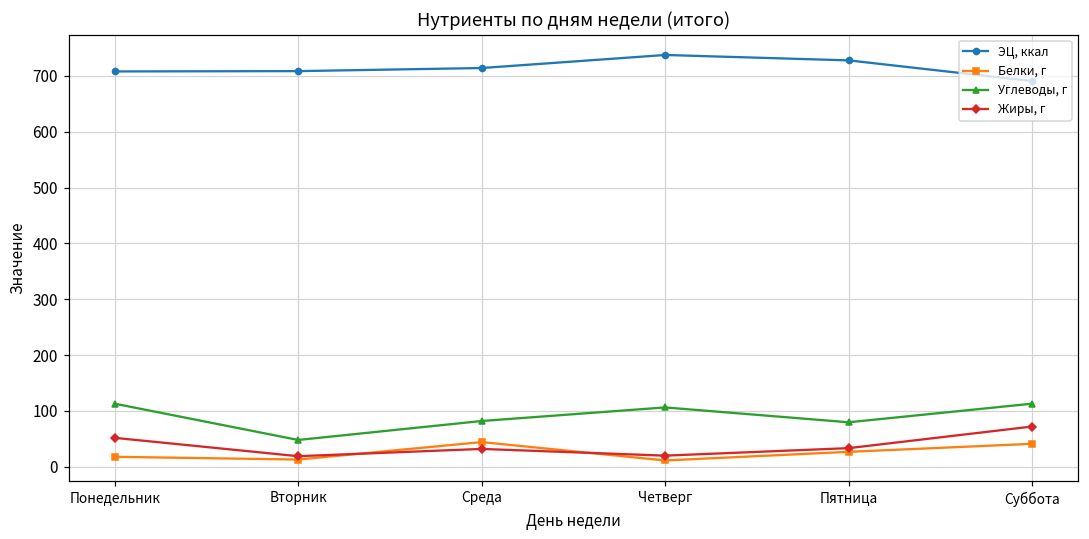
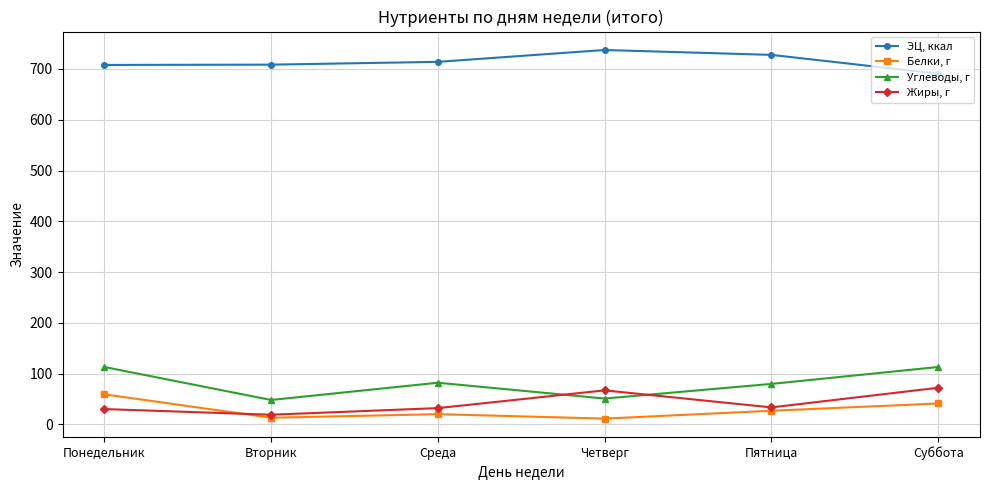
Белки, г, Понедельник: 20 -> 60
Жиры, г, Понедельник: 50 -> 30
Белки, г, Среда: 40 -> 20
Углеводы, г, Четверг: 110 -> 50
Жиры, г, Четверг: 20 -> 70
